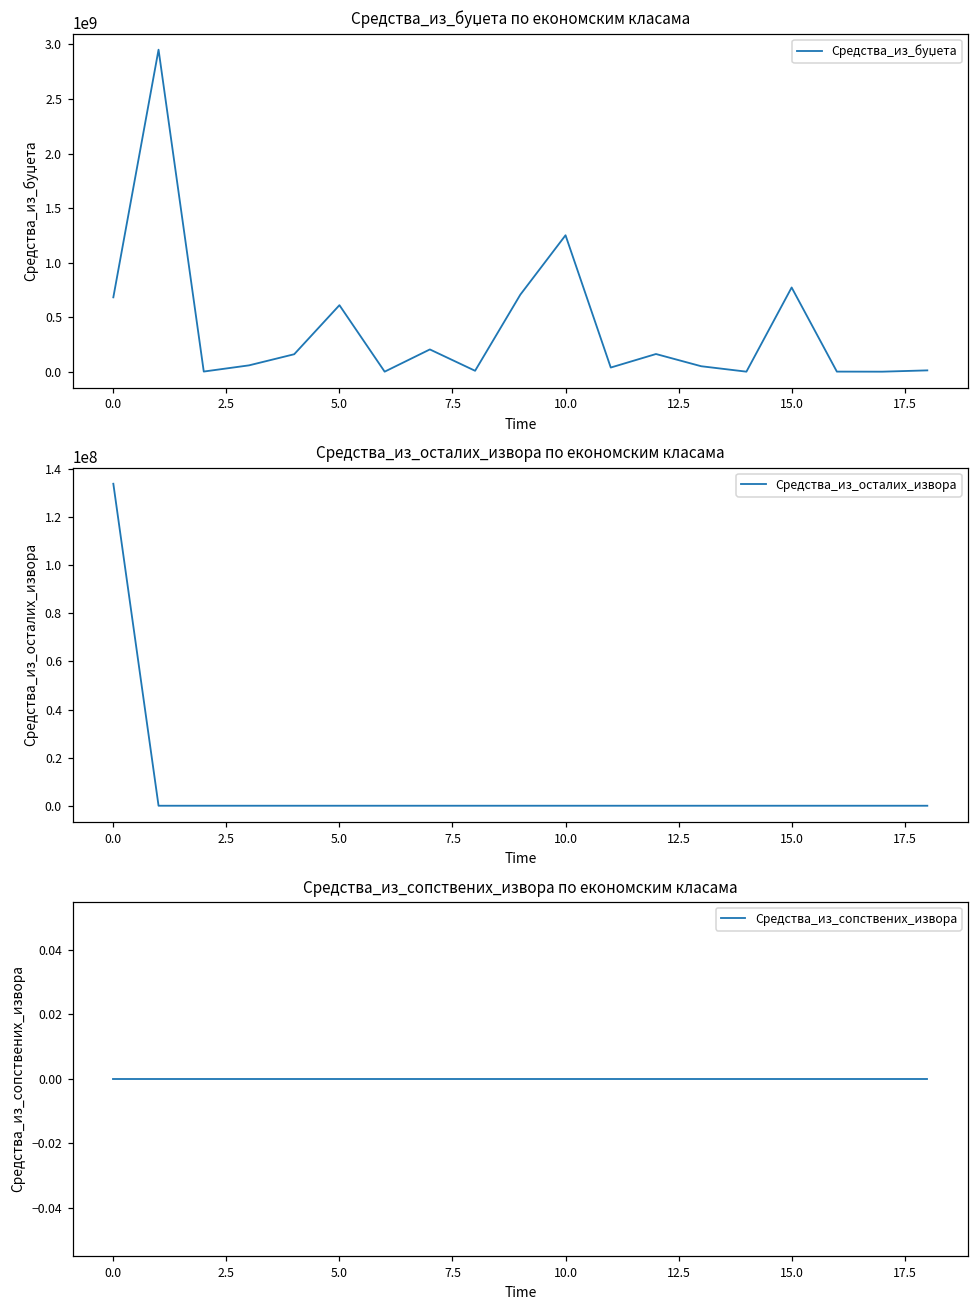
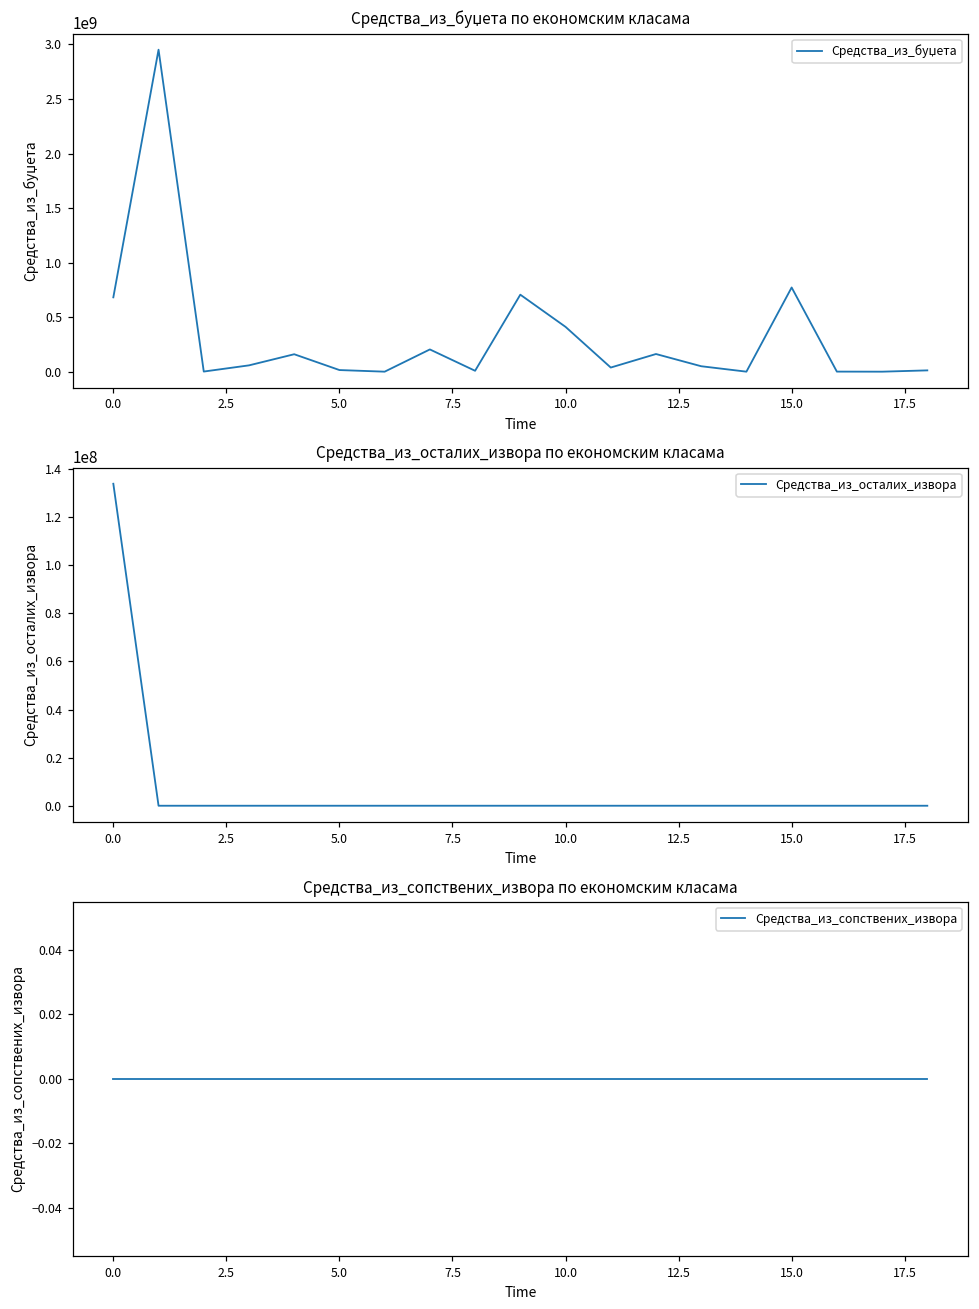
Средства_из_буџета по економским класама, 5.0: 600000000 -> 0
Средства_из_буџета по економским класама, 10.0: 1300000000 -> 400000000
